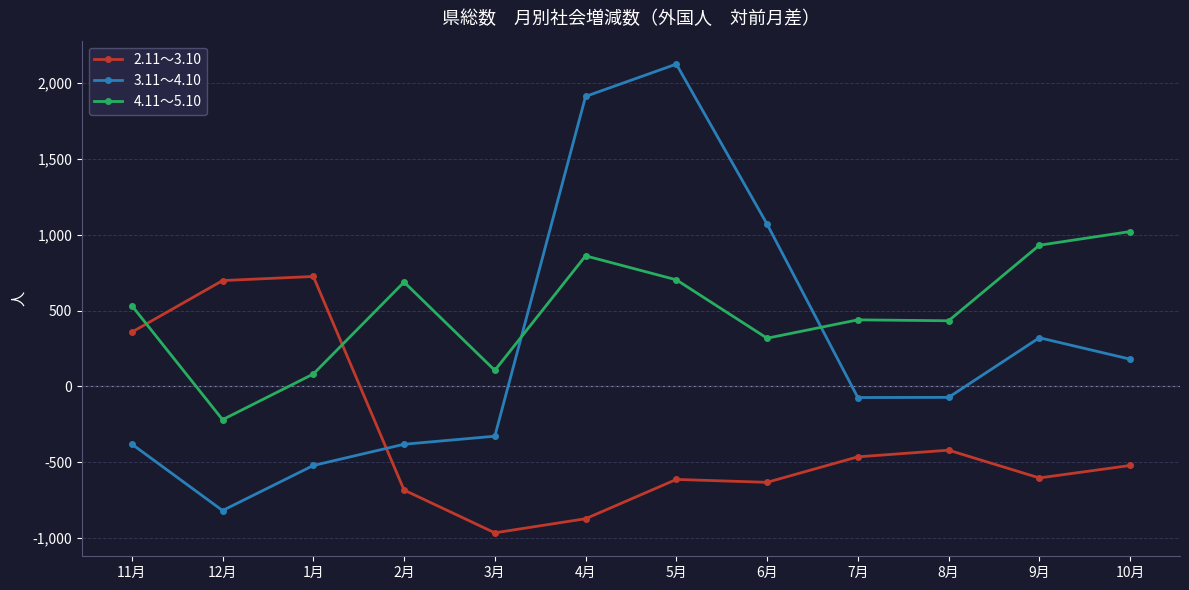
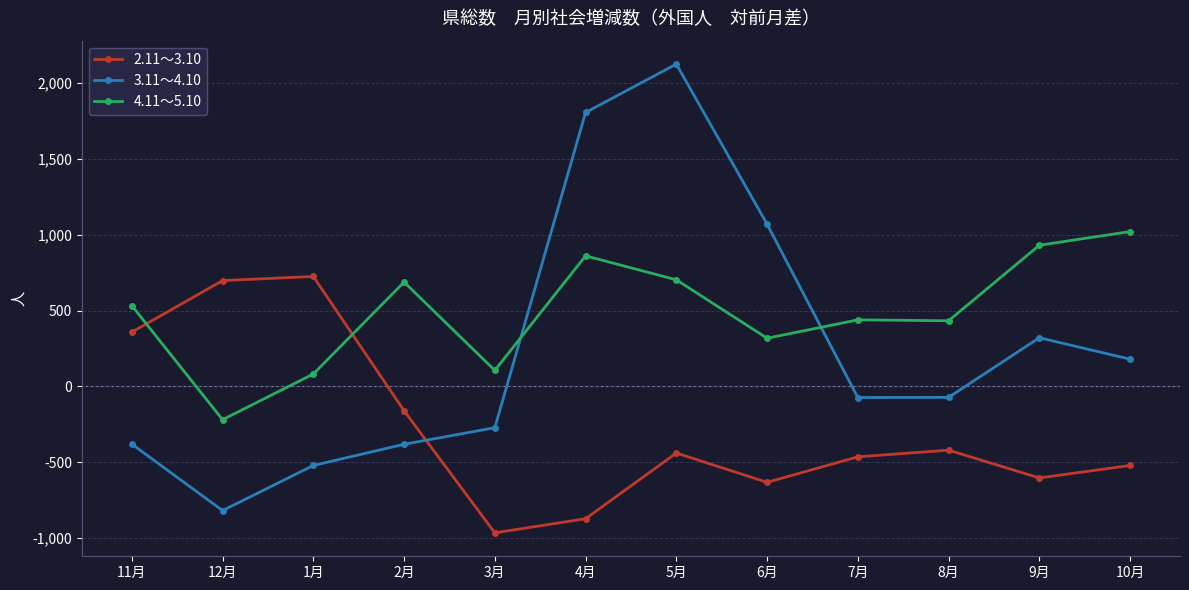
2.11～3.10, 2月: -680 -> -160
3.11～4.10, 3月: -330 -> -270
3.11～4.10, 4月: 1,910 -> 1,810
2.11～3.10, 5月: -610 -> -440
